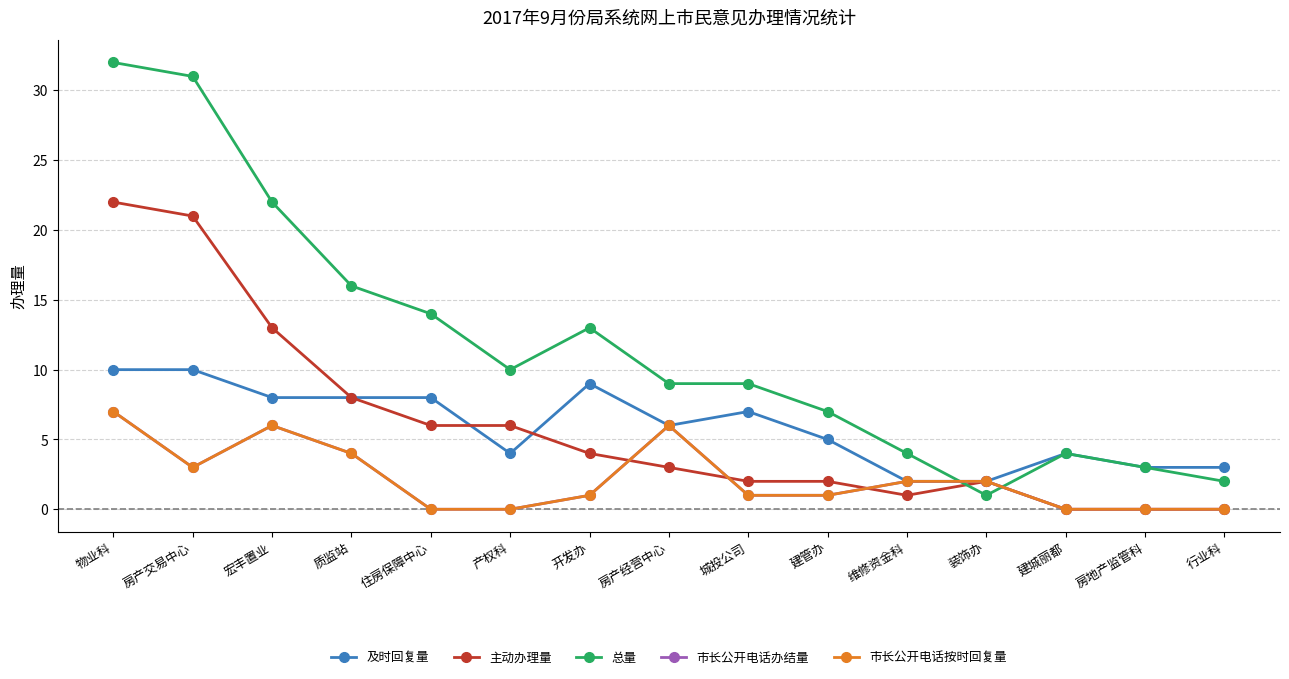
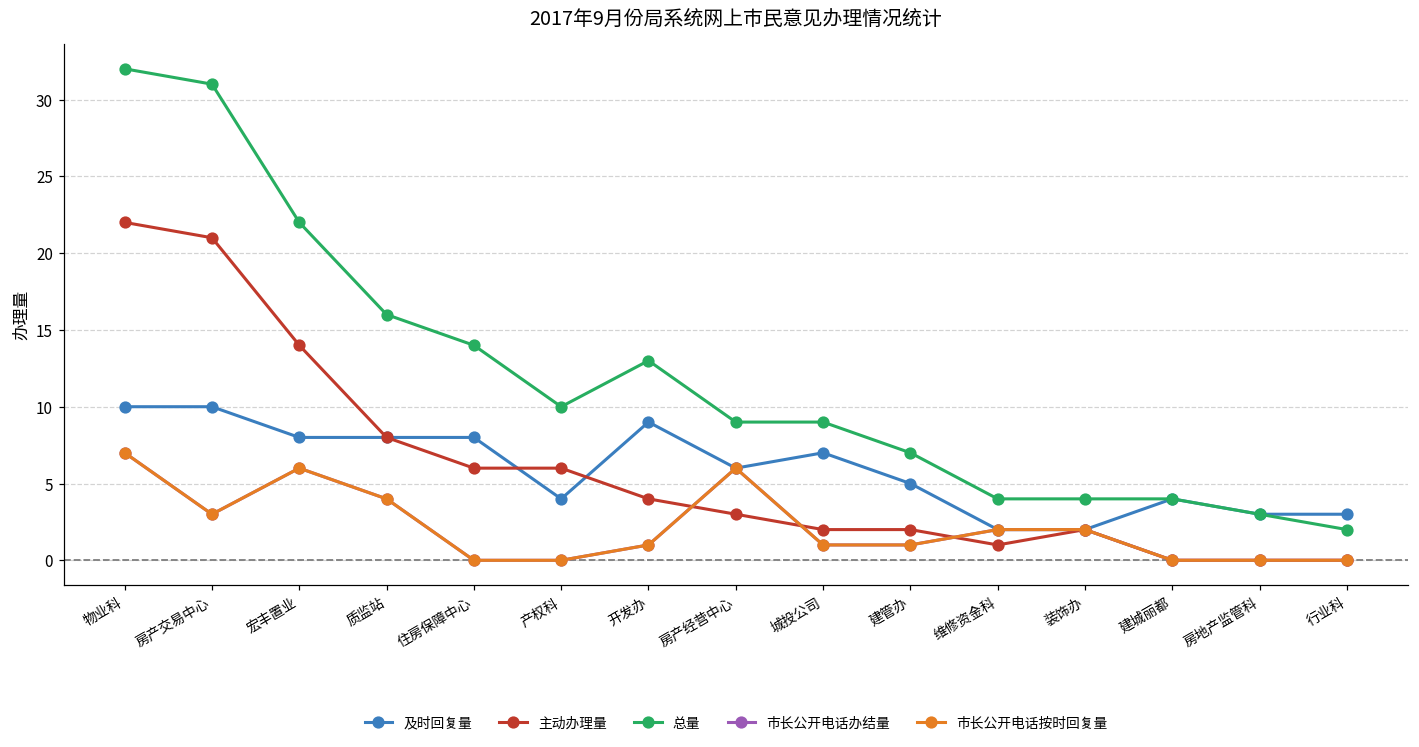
主动办理量, 宏丰置业: 13 -> 14
总量, 装饰办: 1 -> 4
